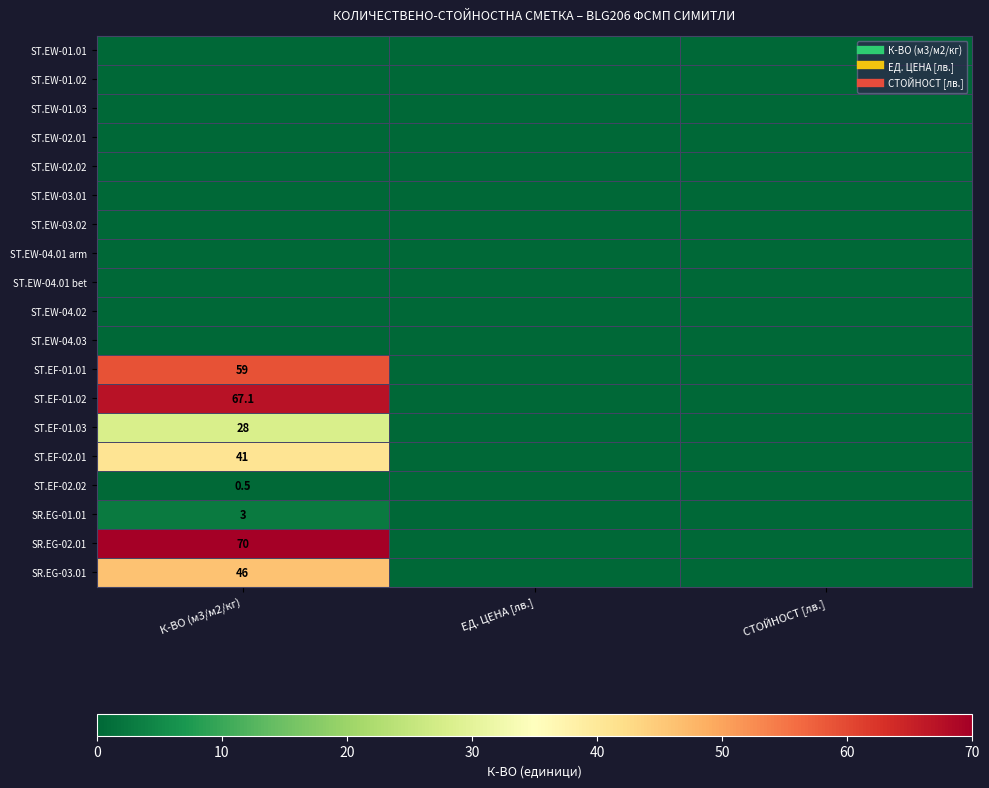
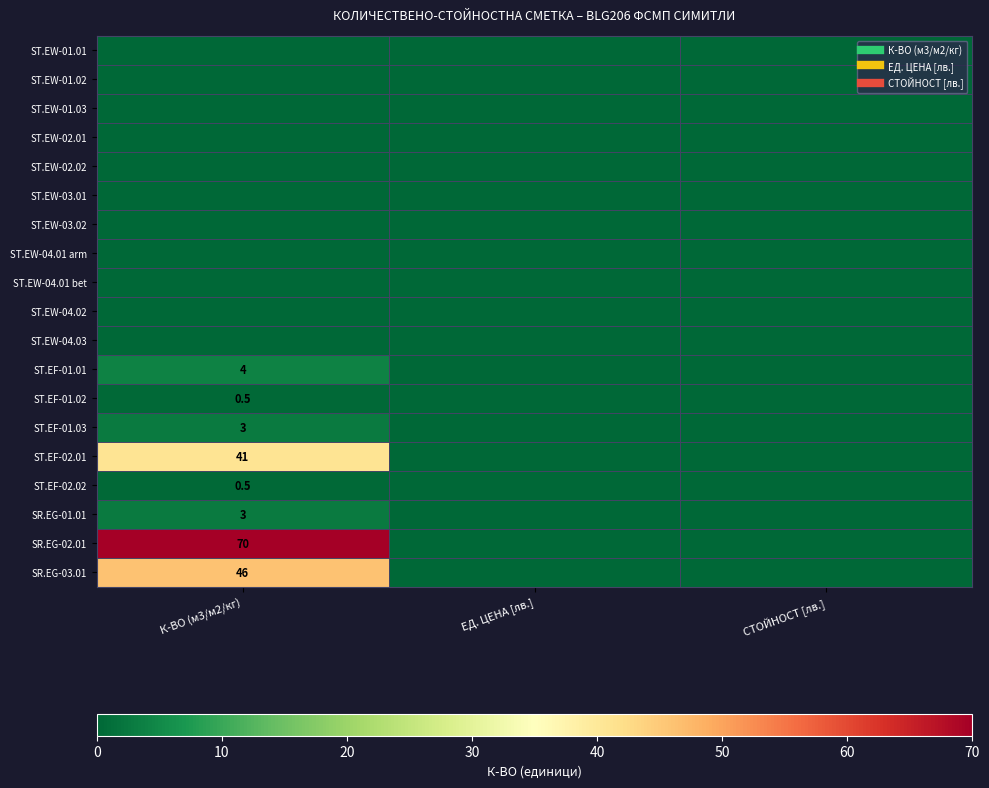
ST.EF-01.01, К-ВО (м3/м2/кг): 59 -> 4
ST.EF-01.02, К-ВО (м3/м2/кг): 67.1 -> 0.5
ST.EF-01.03, К-ВО (м3/м2/кг): 28 -> 3
